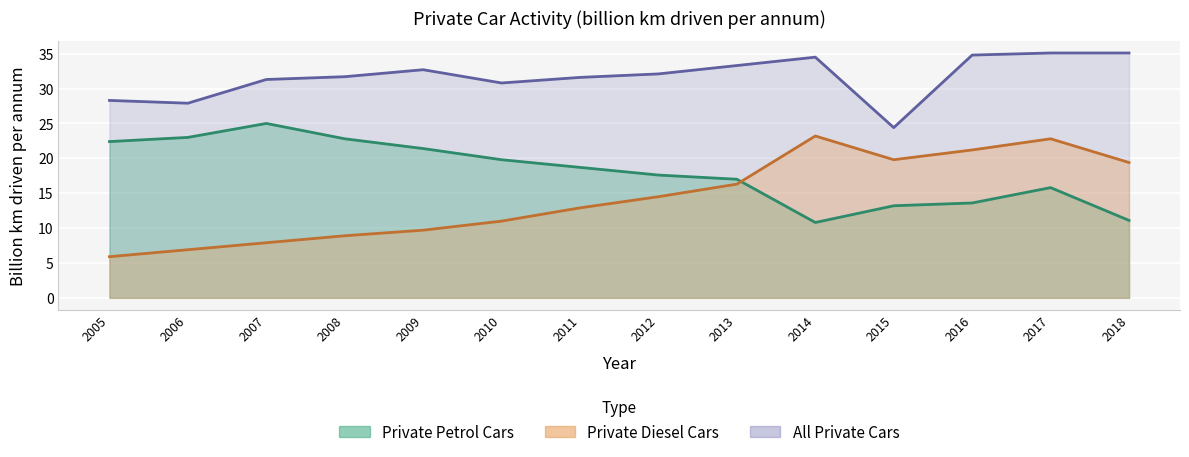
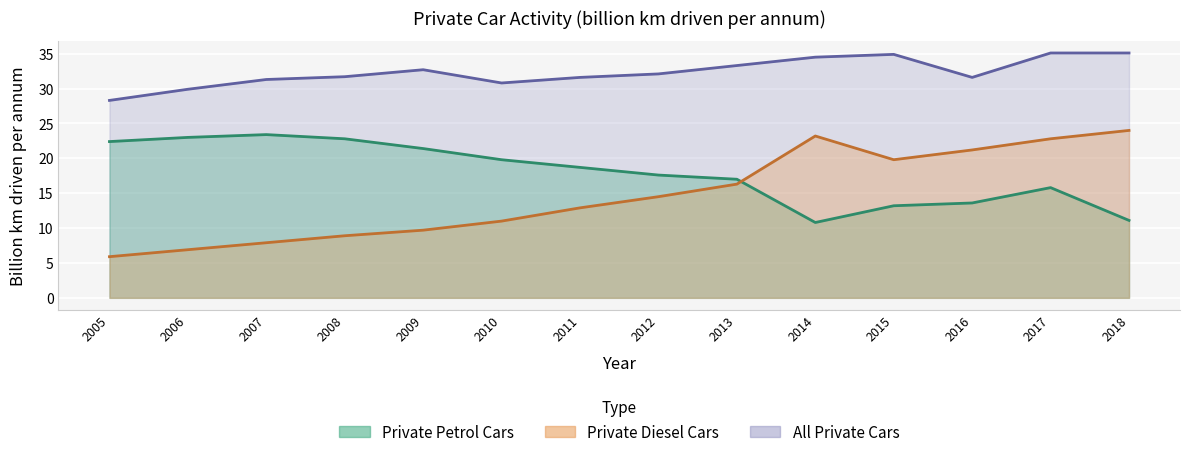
All Private Cars, 2006: 28 -> 30
Private Petrol Cars, 2007: 25 -> 23
All Private Cars, 2015: 24 -> 35
All Private Cars, 2016: 35 -> 32
Private Diesel Cars, 2018: 19 -> 24
